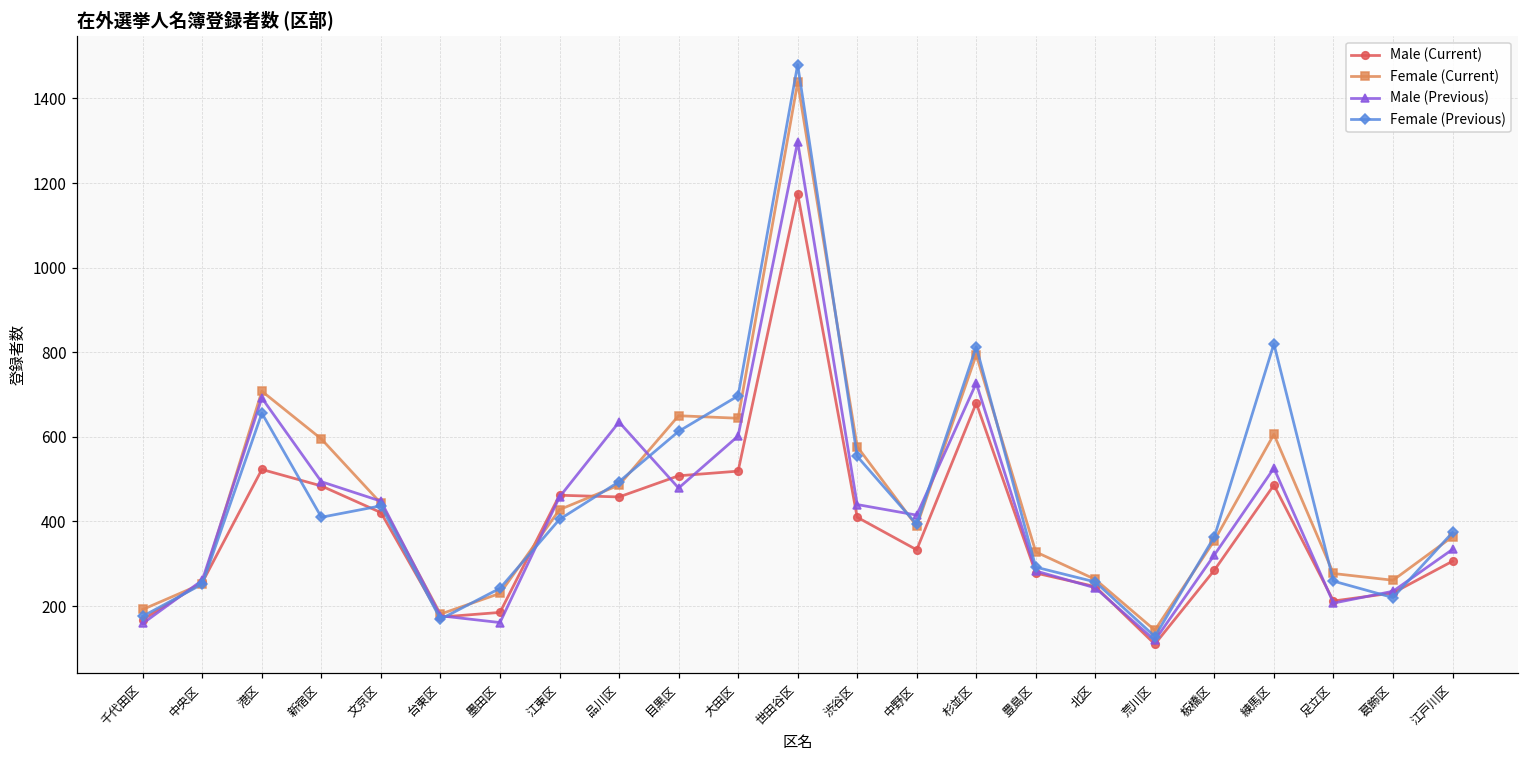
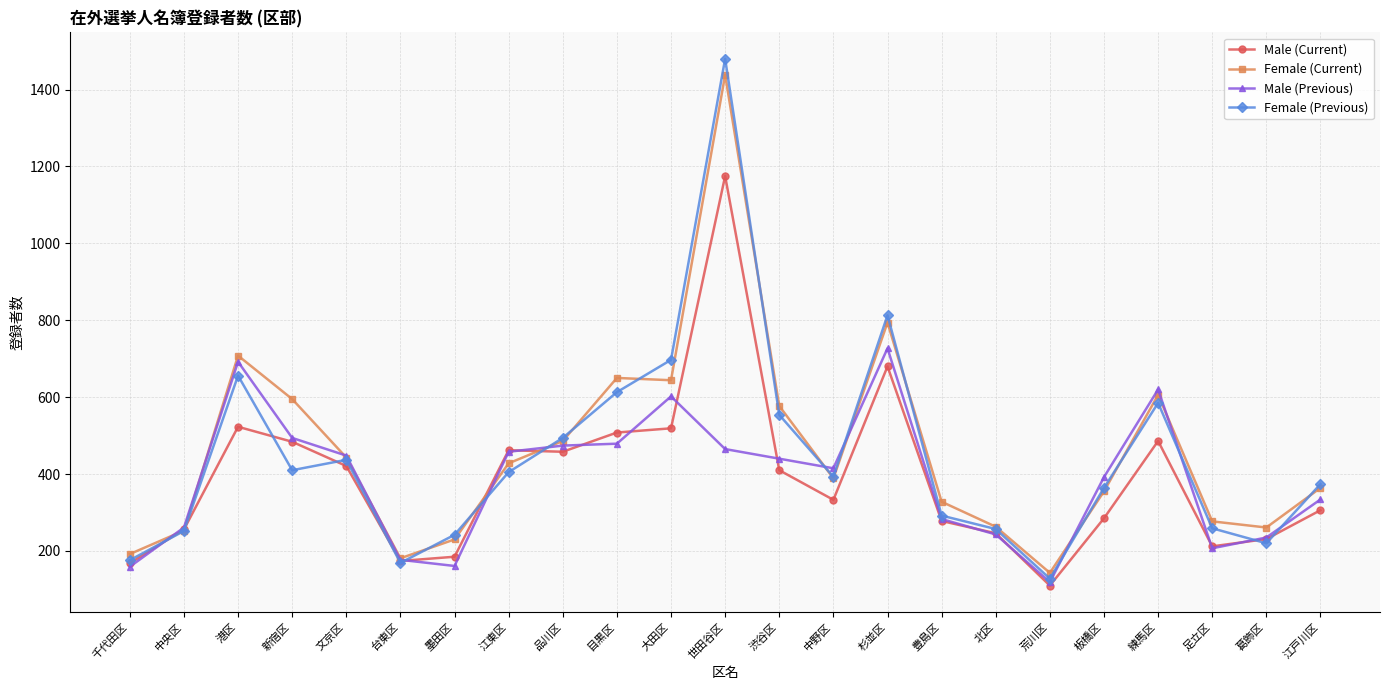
Male (Previous), 品川区: 640 -> 470
Male (Previous), 世田谷区: 1300 -> 470
Male (Previous), 板橋区: 320 -> 390
Male (Previous), 練馬区: 530 -> 620
Female (Previous), 練馬区: 820 -> 590
